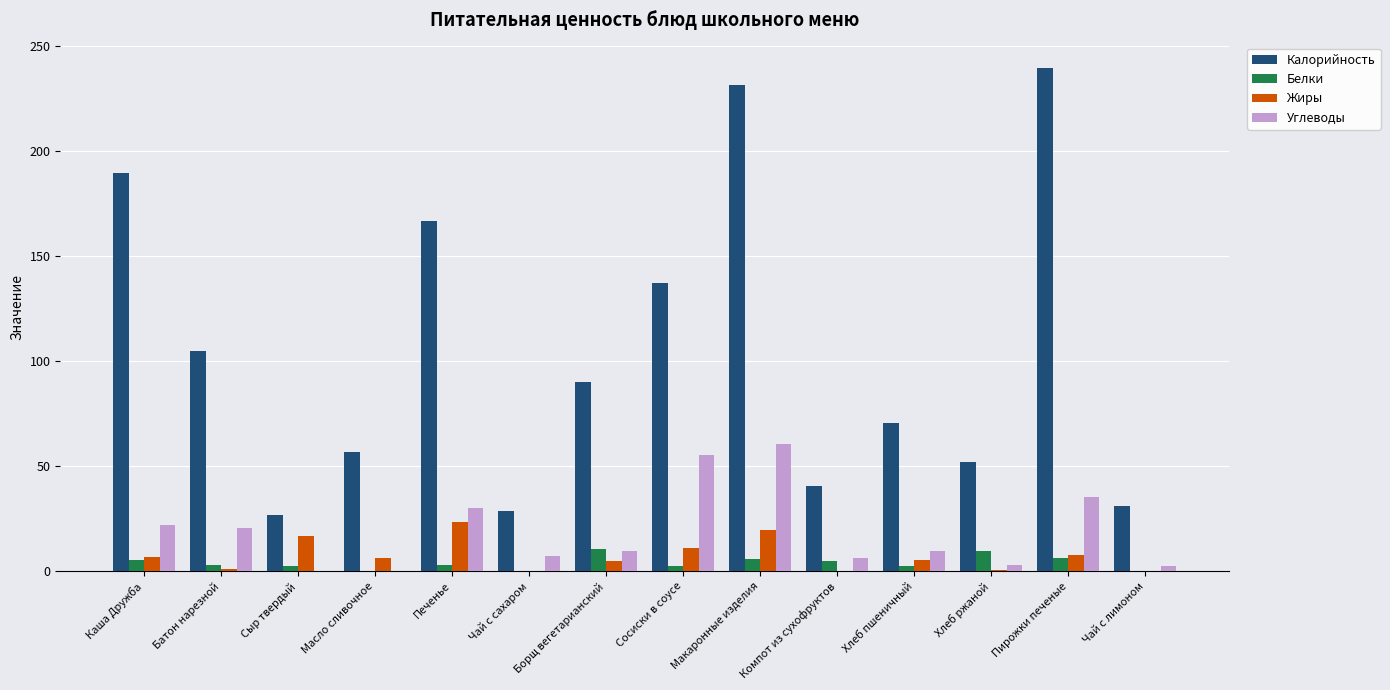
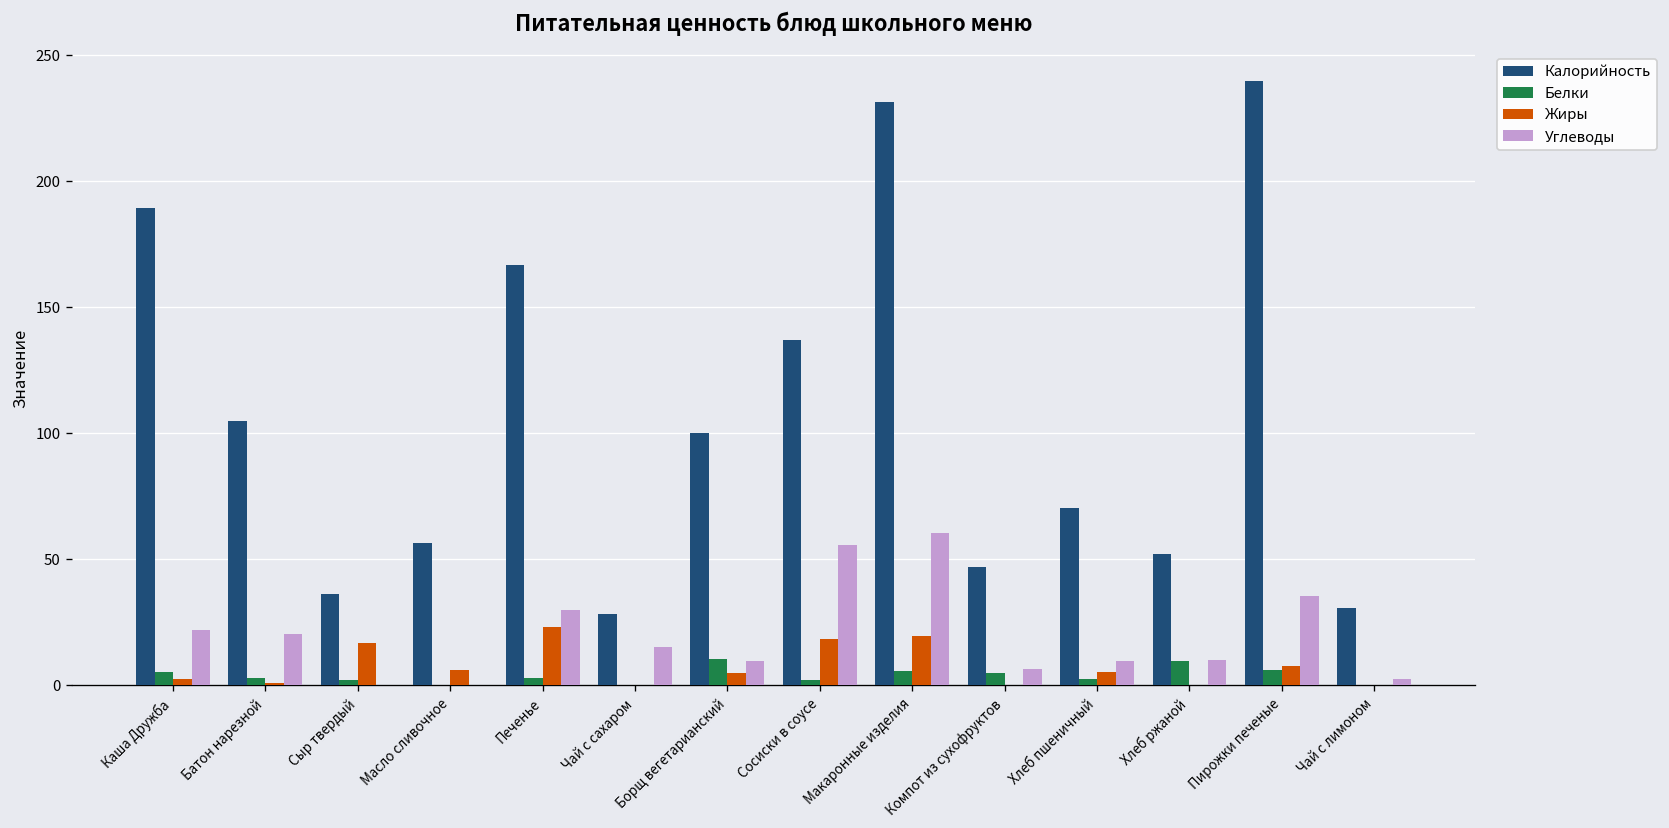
Жиры, Каша Дружба: 7 -> 3
Калорийность, Сыр твердый: 27 -> 36
Углеводы, Чай с сахаром: 7 -> 15
Калорийность, Борщ вегетарианский: 90 -> 100
Жиры, Сосиски в соусе: 11 -> 18
Калорийность, Компот из сухофруктов: 40 -> 47
Углеводы, Хлеб ржаной: 3 -> 10
